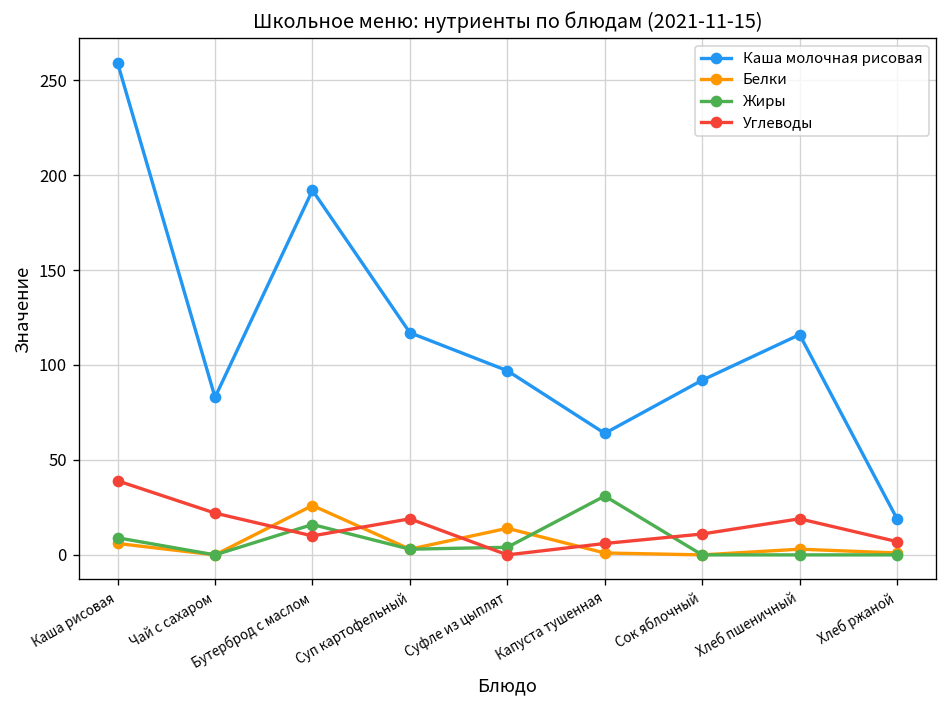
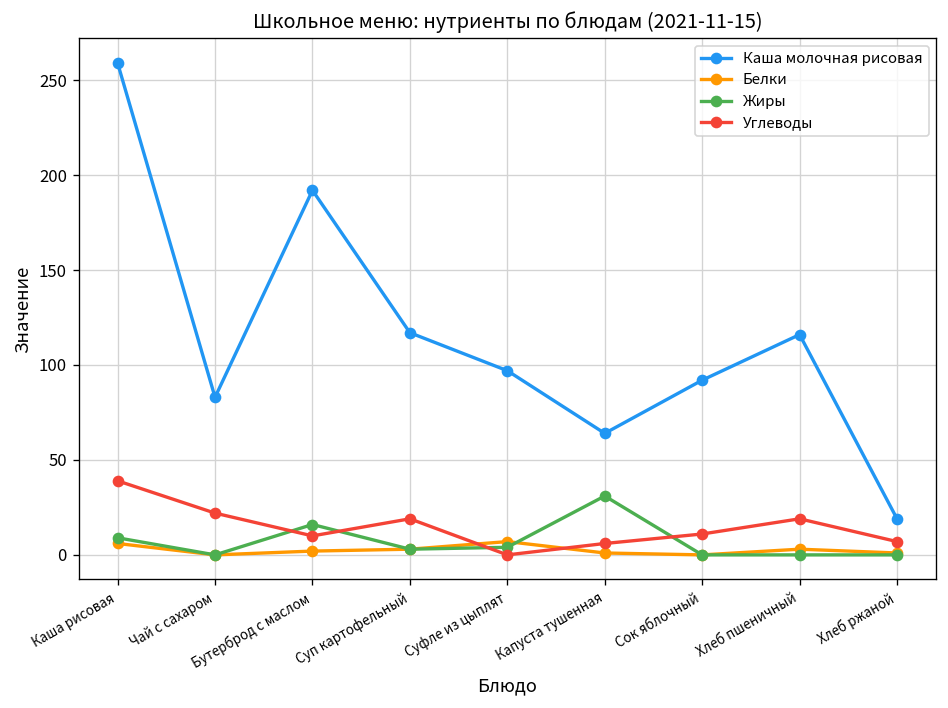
Белки, Бутерброд с маслом: 26 -> 2
Белки, Суфле из цыплят: 14 -> 7
